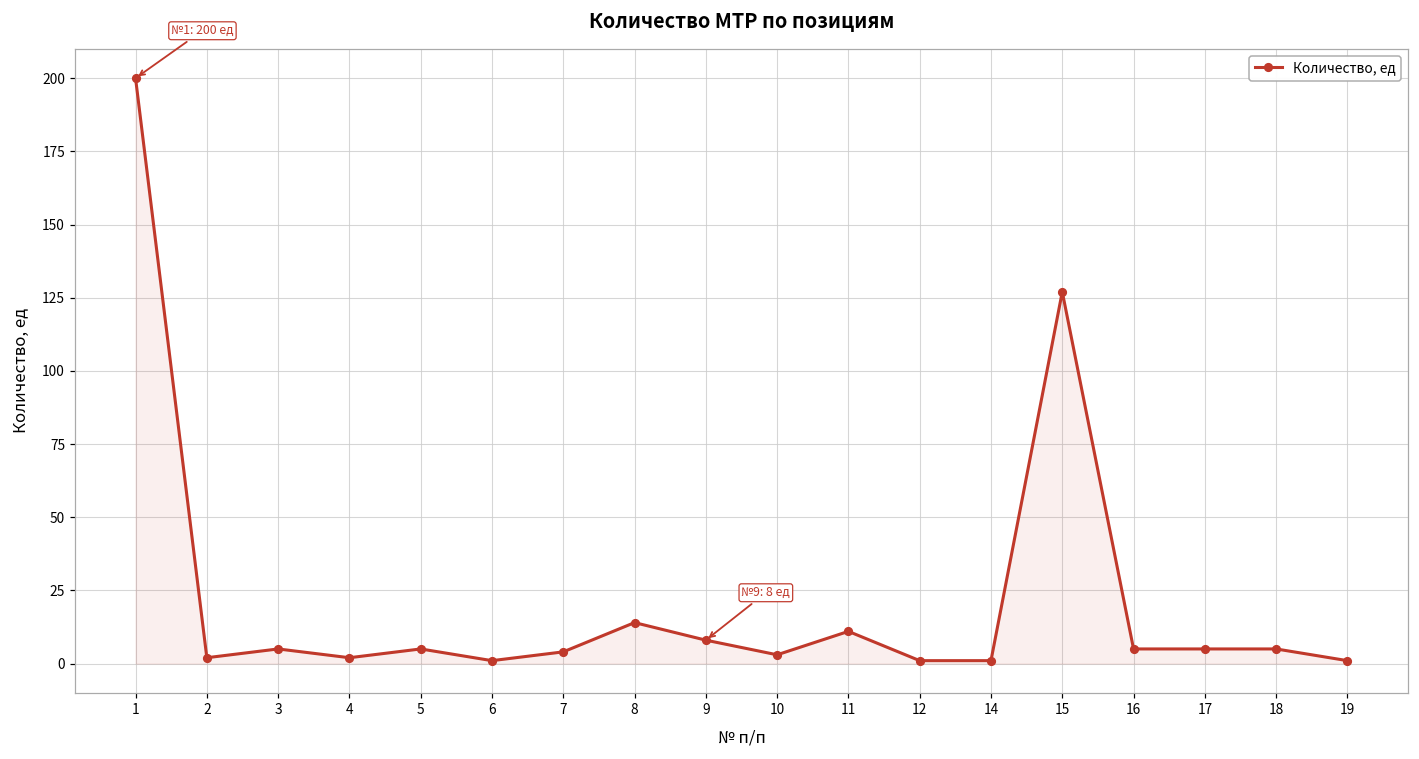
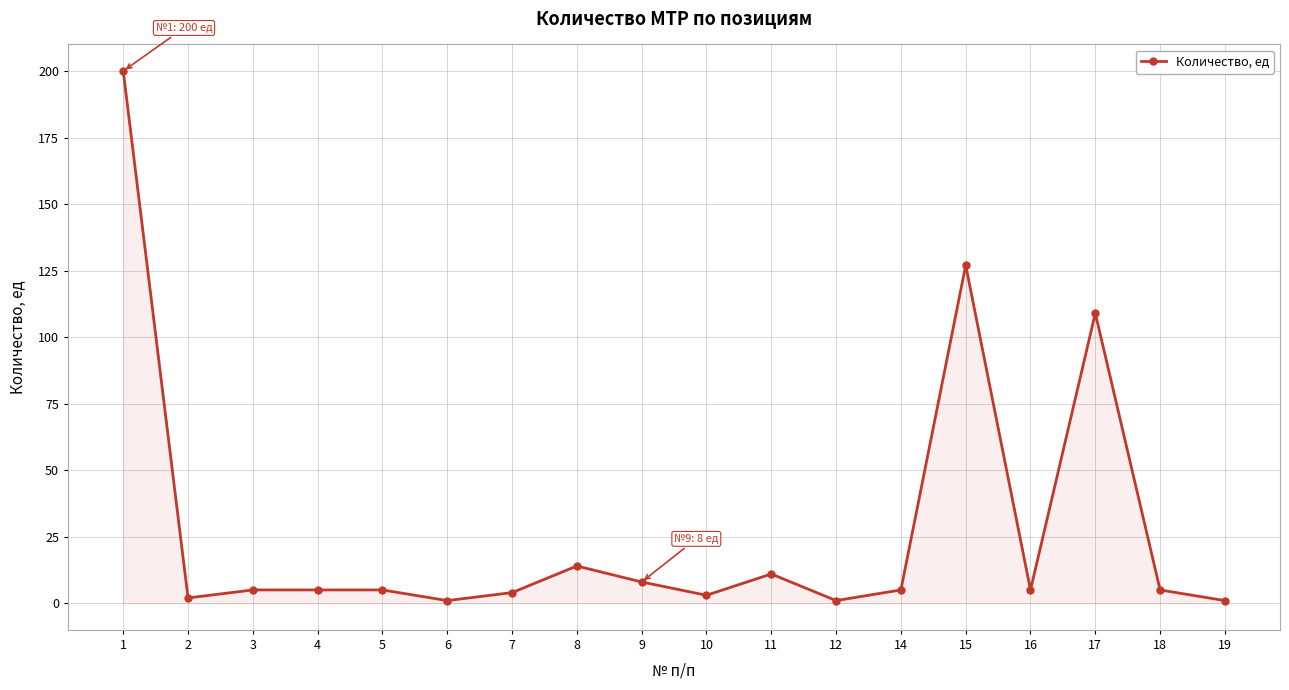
4: 2 -> 5
14: 1 -> 5
17: 5 -> 109
